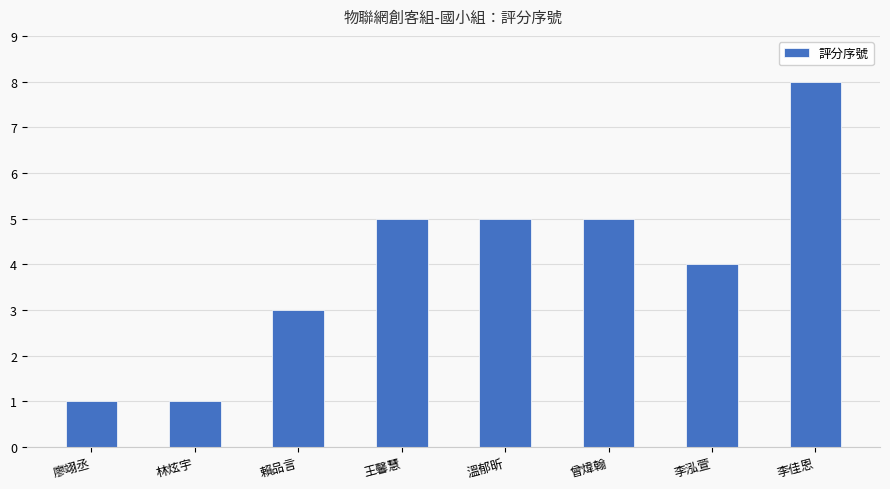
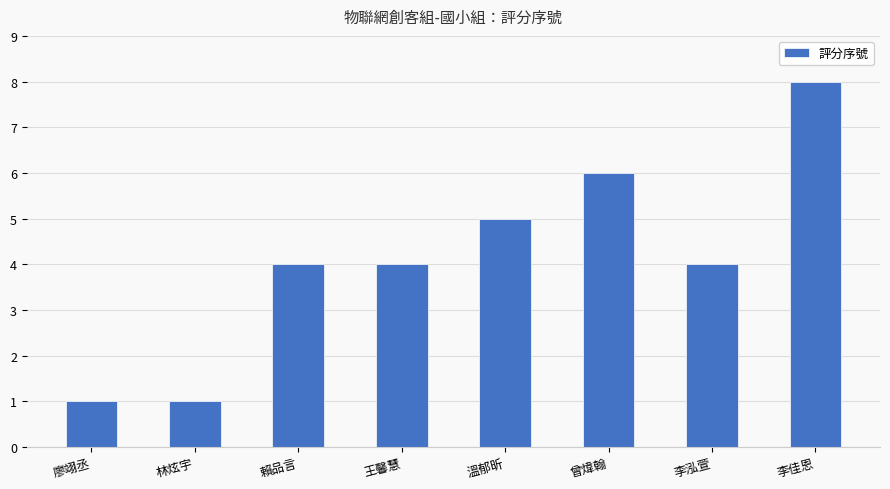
賴品言: 3 -> 4
王馨慧: 5 -> 4
曾煒翰: 5 -> 6
